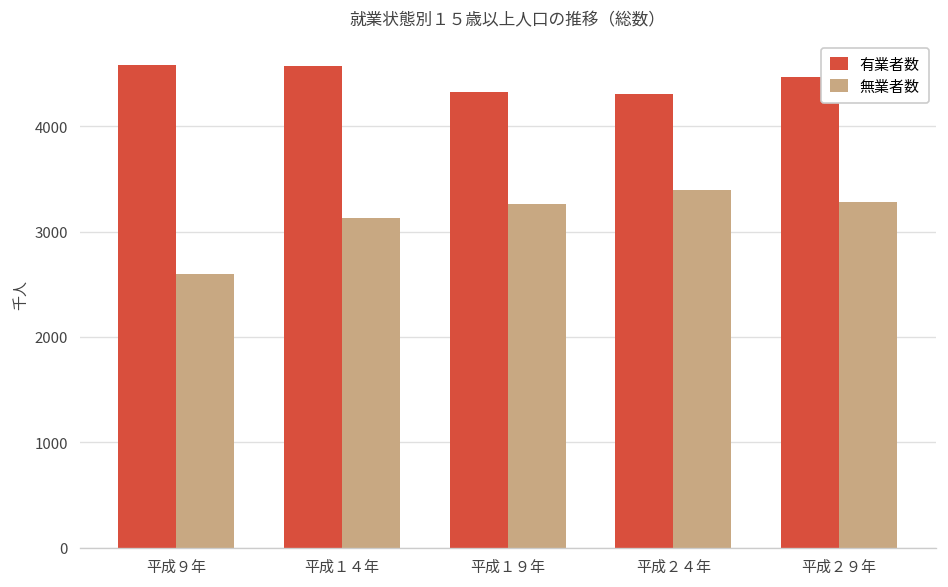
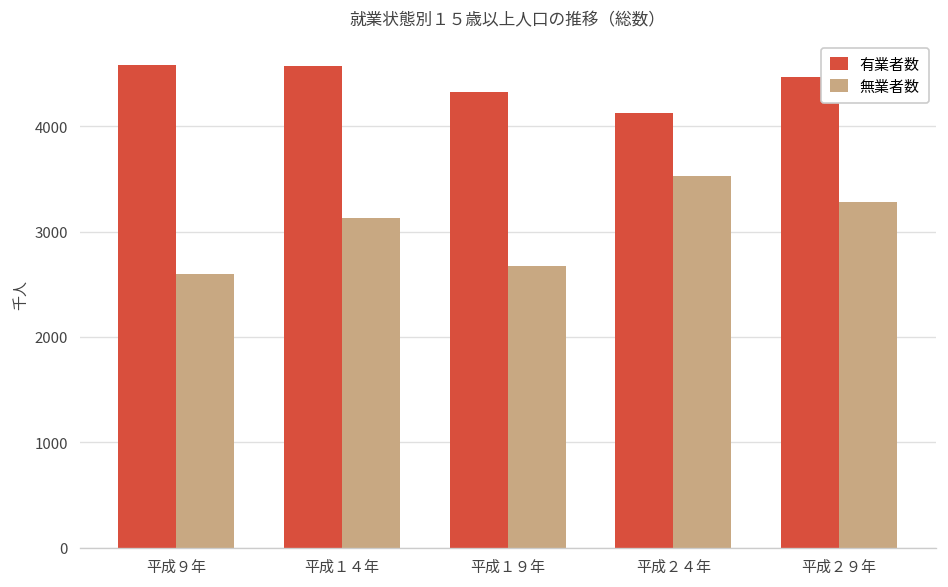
無業者数, 平成１９年: 3300 -> 2700
有業者数, 平成２４年: 4300 -> 4100
無業者数, 平成２４年: 3400 -> 3500
